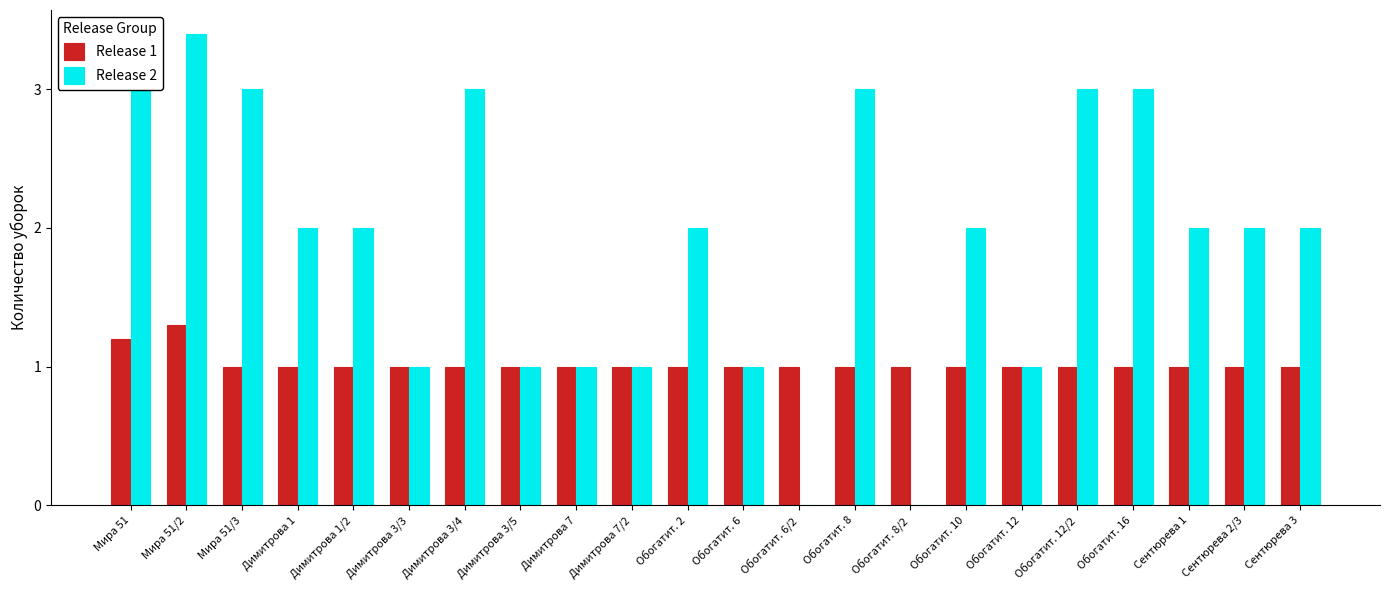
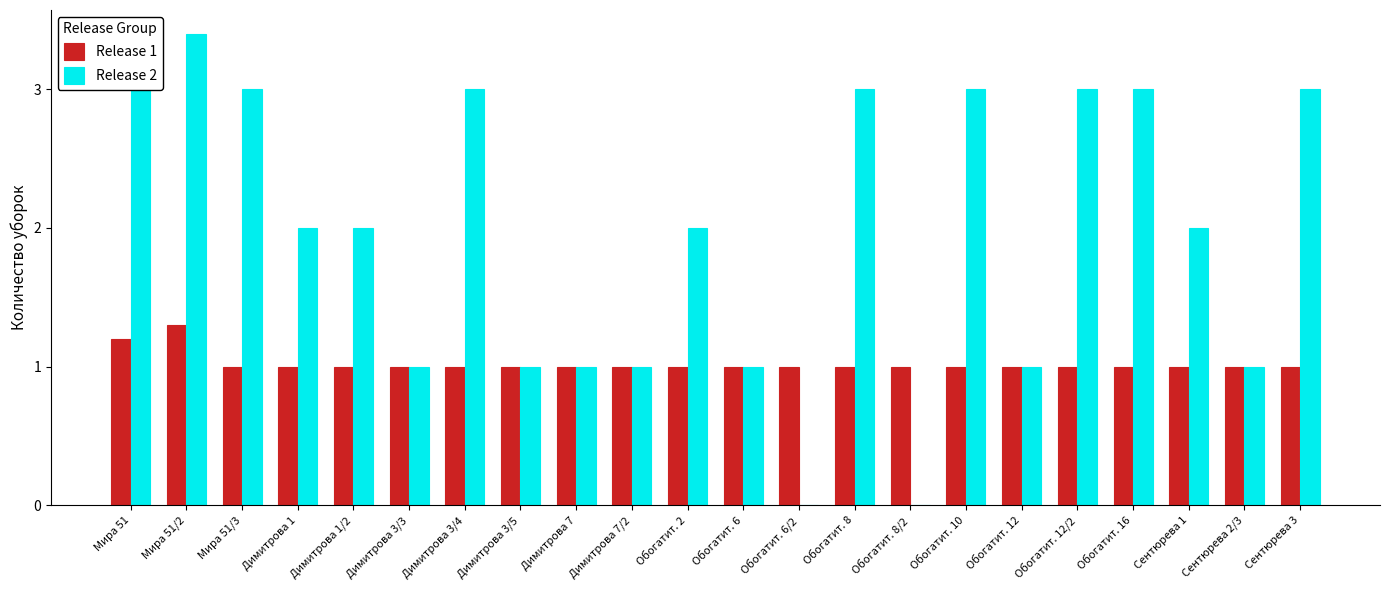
Release 2, Обогатит. 10: 2 -> 3
Release 2, Сентюрева 2/3: 2 -> 1
Release 2, Сентюрева 3: 2 -> 3
